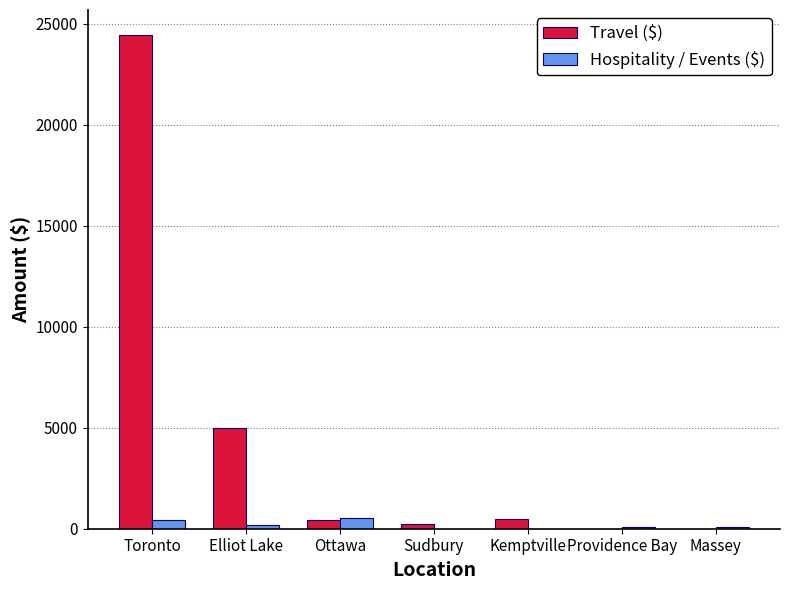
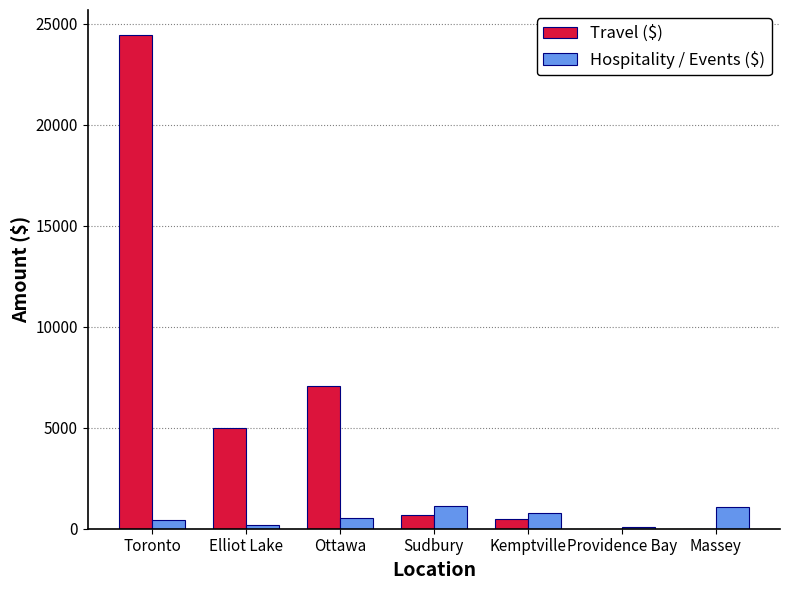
Travel ($), Ottawa: 500 -> 7100
Travel ($), Sudbury: 200 -> 700
Hospitality / Events ($), Sudbury: 0 -> 1100
Hospitality / Events ($), Kemptville: 0 -> 800
Hospitality / Events ($), Massey: 100 -> 1100
